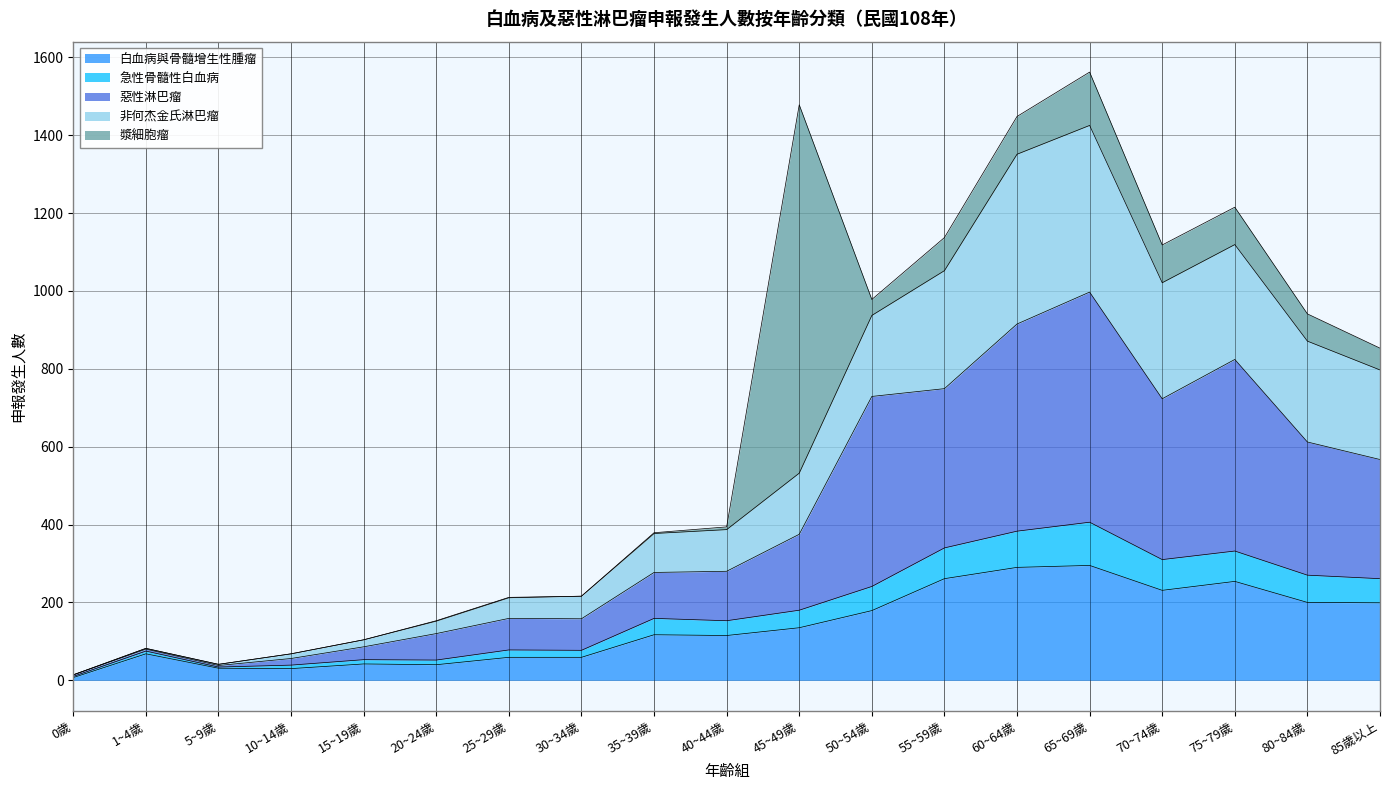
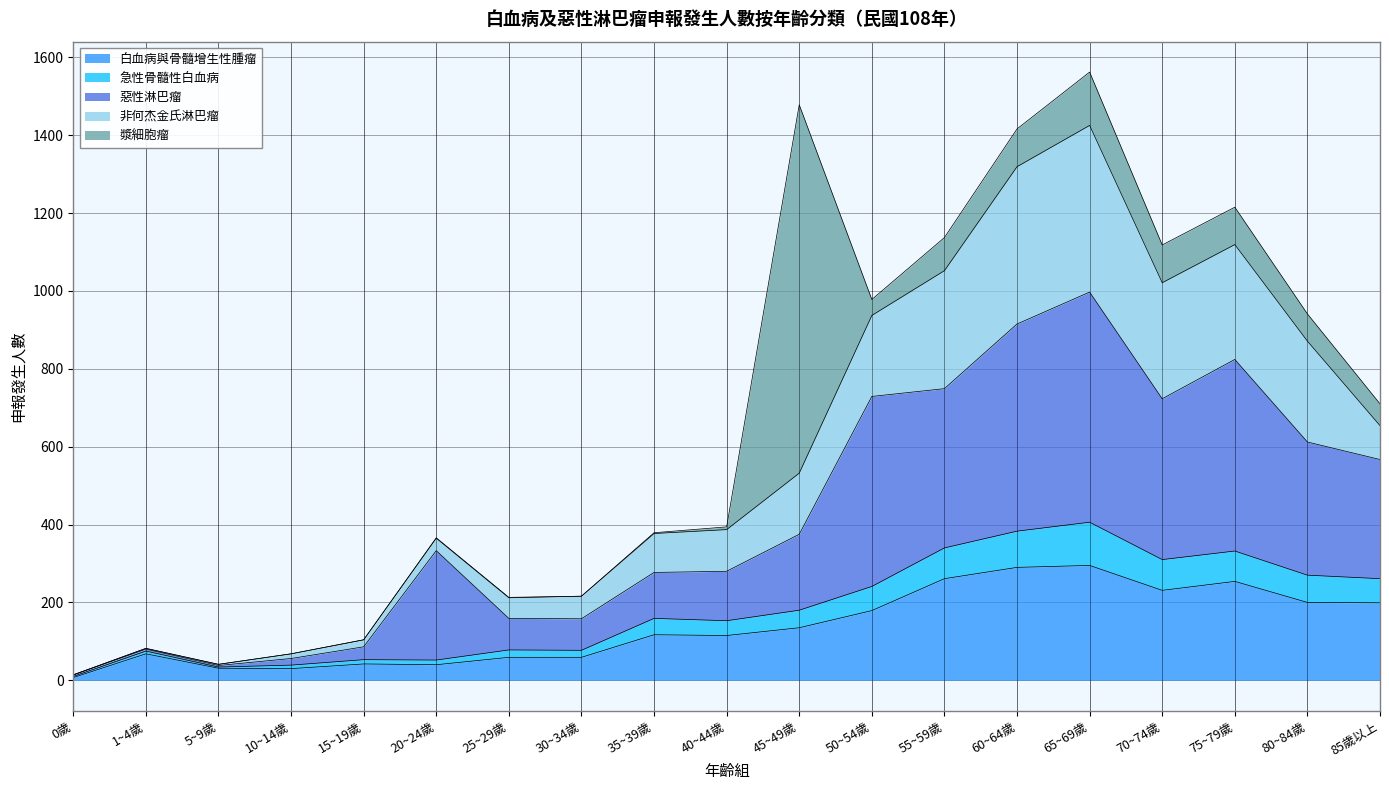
惡性淋巴瘤, 20~24歲: 70 -> 280
非何杰金氏淋巴瘤, 60~64歲: 440 -> 400
非何杰金氏淋巴瘤, 85歲以上: 230 -> 90
